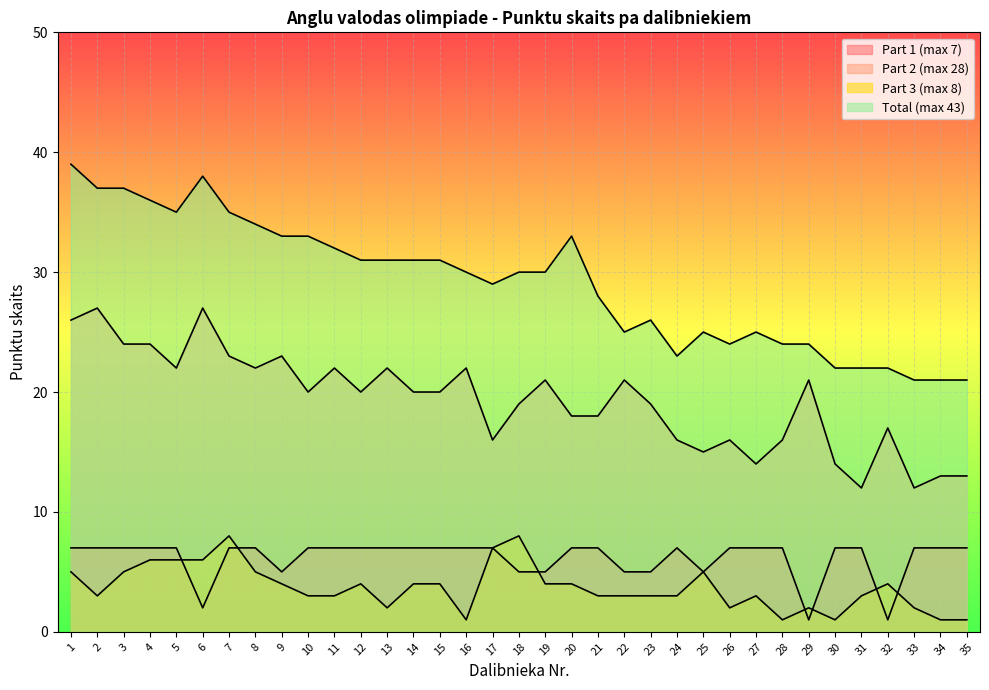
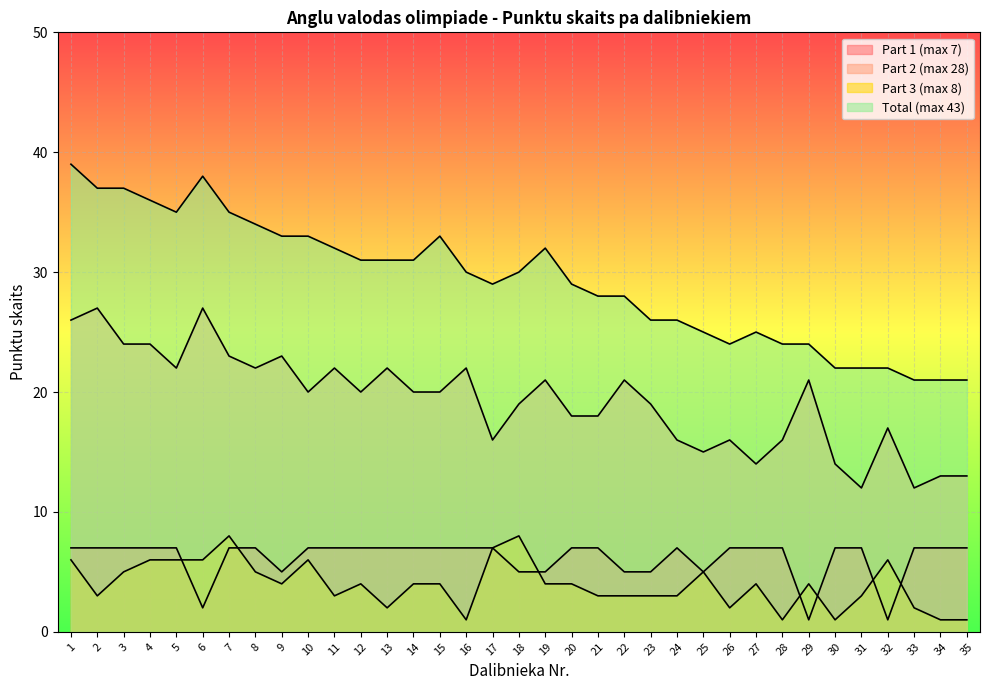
Part 3 (max 8), 1: 5 -> 6
Part 3 (max 8), 10: 3 -> 6
Total (max 43), 15: 31 -> 33
Total (max 43), 19: 30 -> 32
Total (max 43), 20: 33 -> 29
Total (max 43), 22: 25 -> 28
Total (max 43), 24: 23 -> 26
Part 3 (max 8), 27: 3 -> 4
Part 3 (max 8), 29: 2 -> 4
Part 3 (max 8), 32: 4 -> 6
